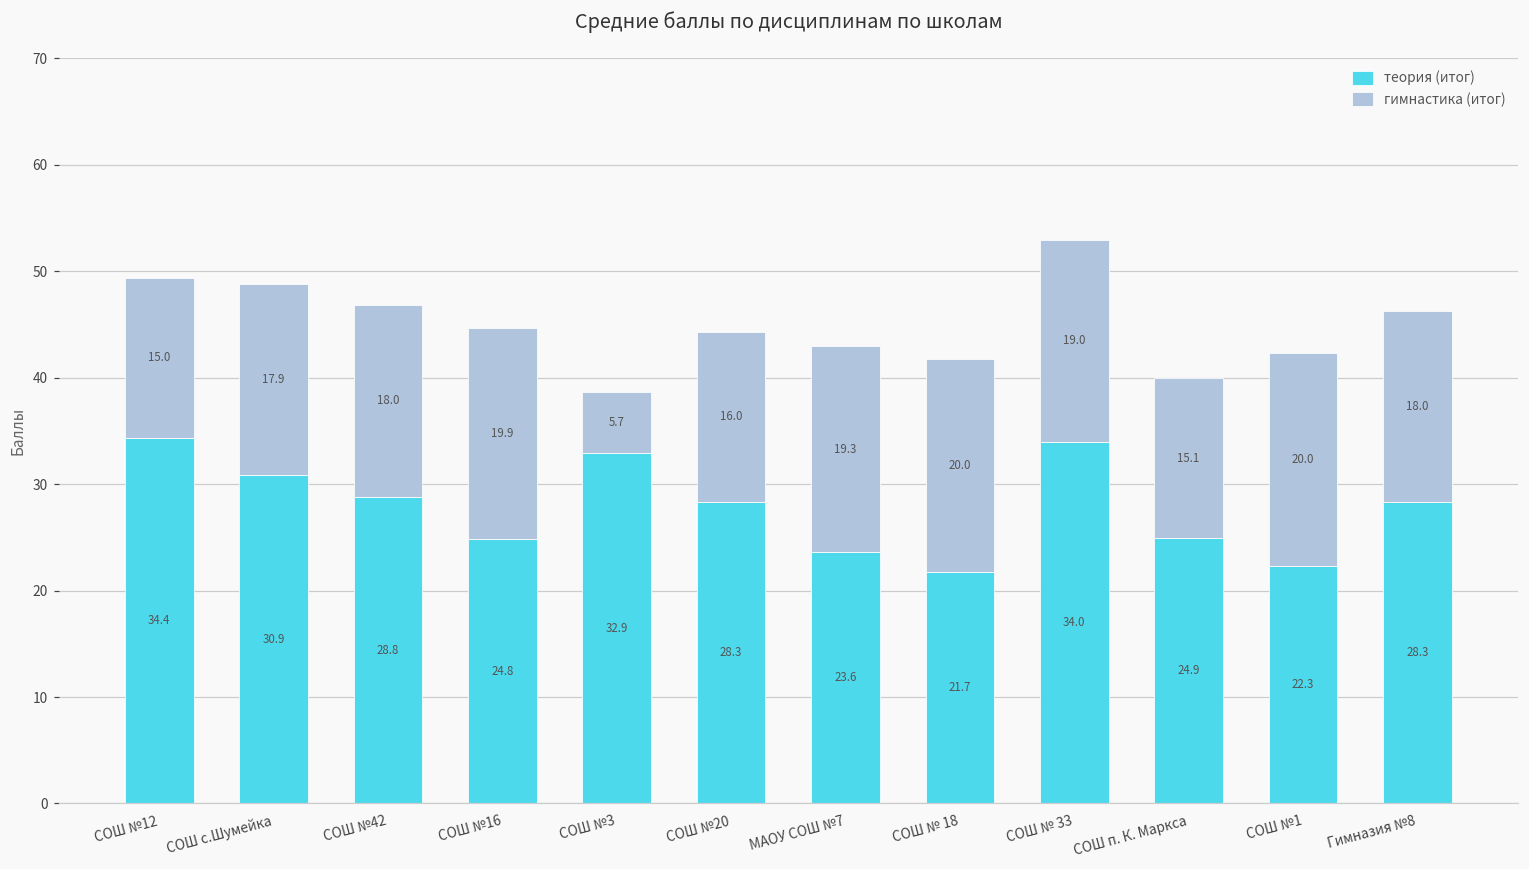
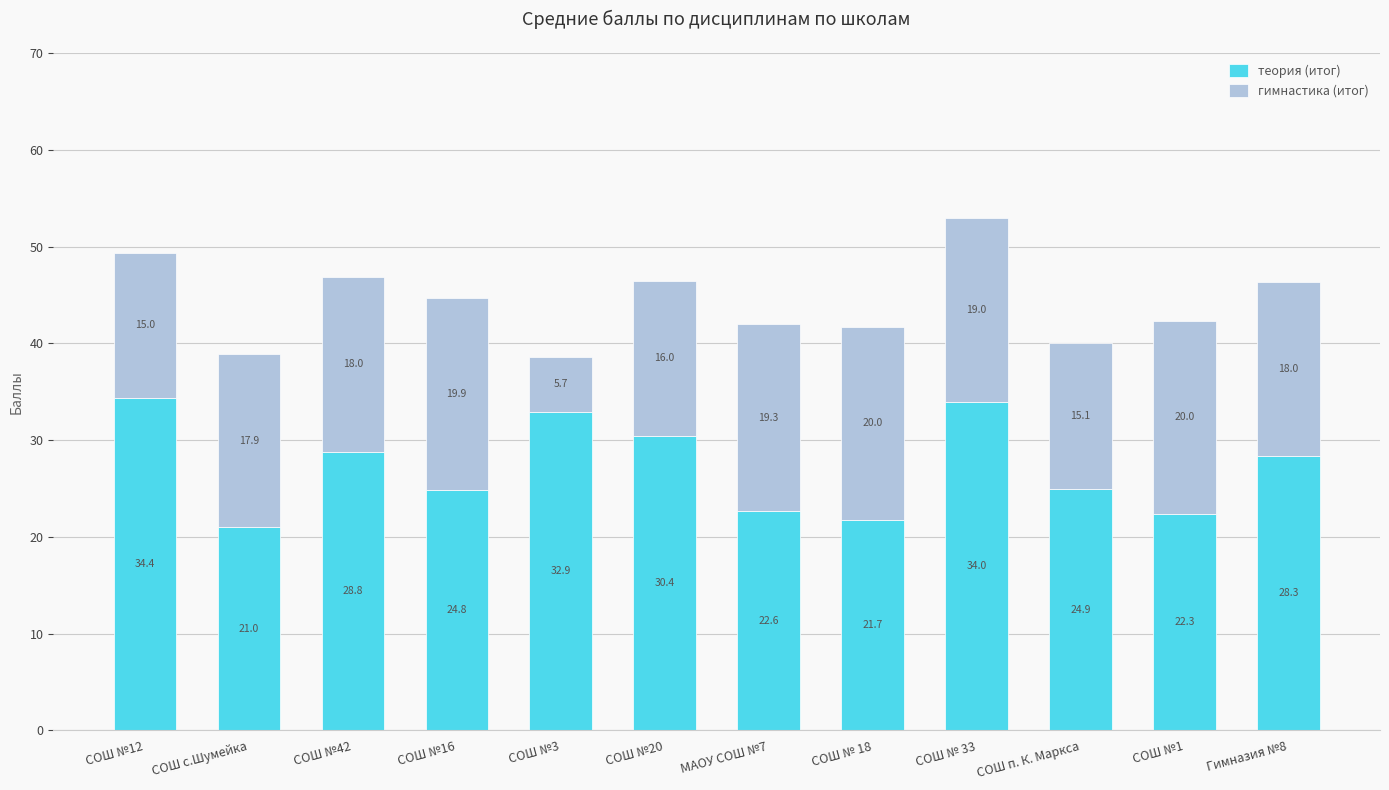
теория (итог), СОШ с.Шумейка: 30.9 -> 21.0
теория (итог), СОШ №20: 28.3 -> 30.4
теория (итог), МАОУ СОШ №7: 23.6 -> 22.6
